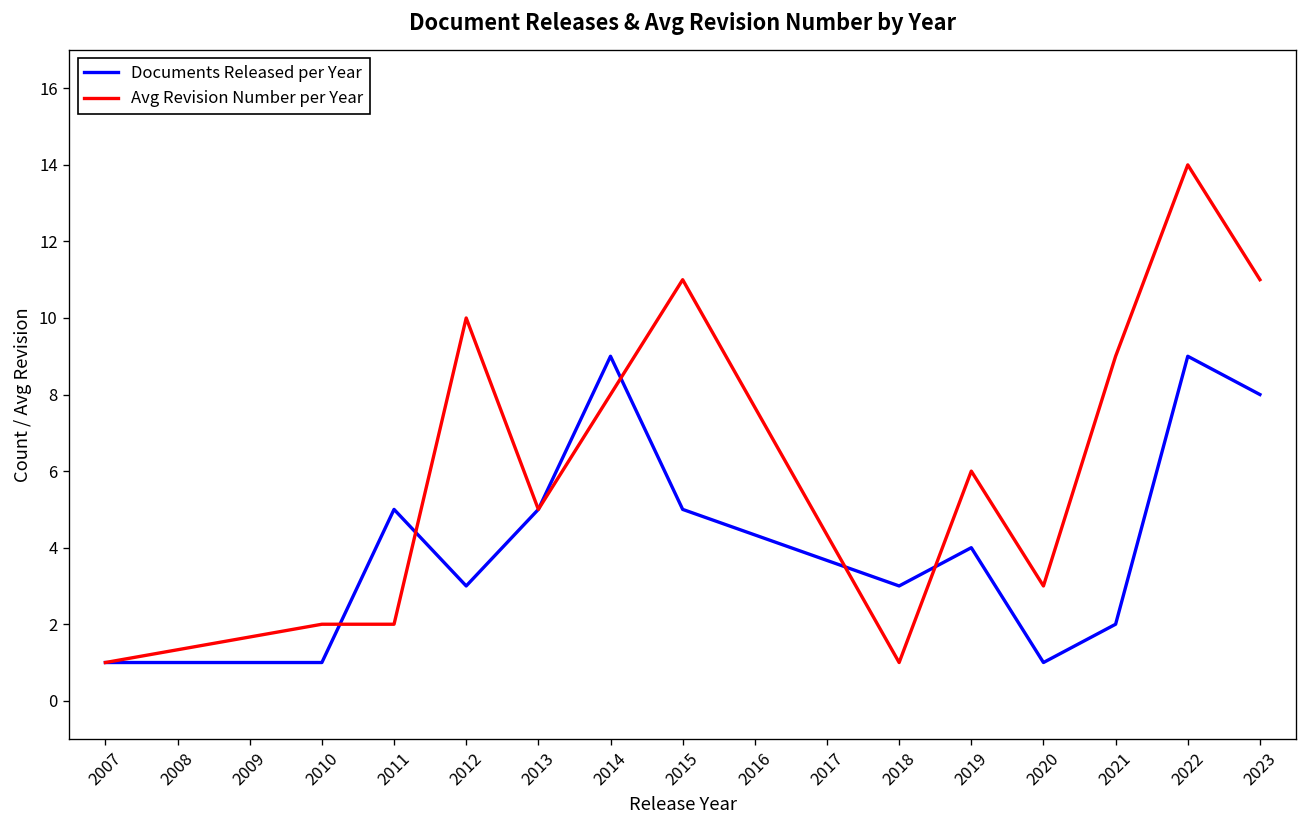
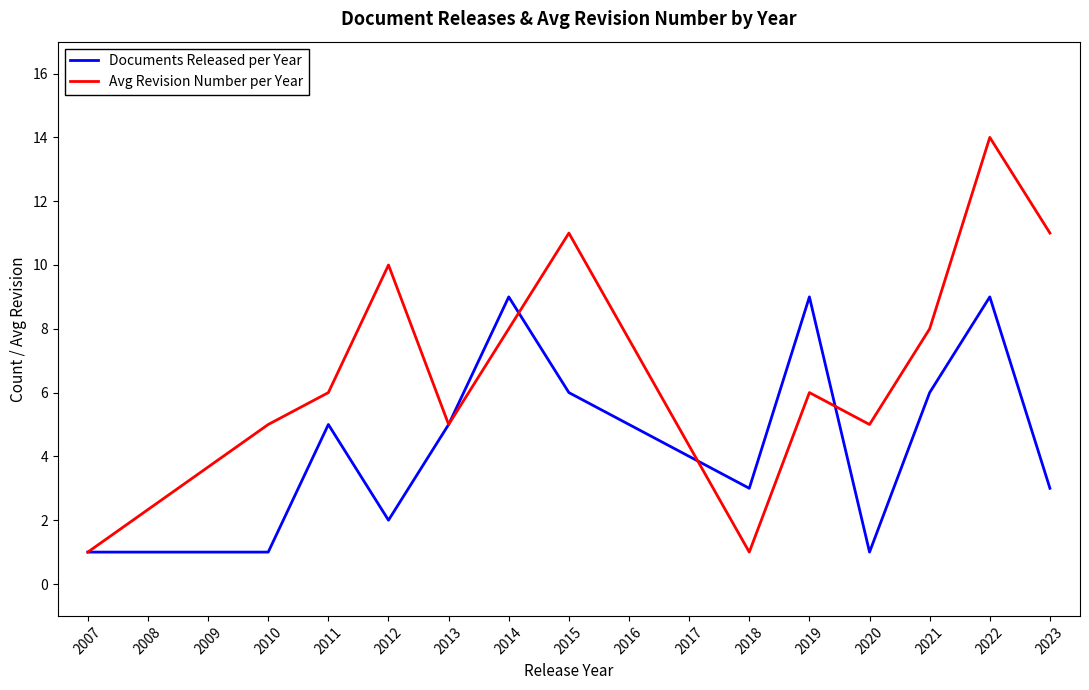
Avg Revision Number per Year, 2010: 2 -> 5
Avg Revision Number per Year, 2011: 2 -> 6
Documents Released per Year, 2012: 3 -> 2
Documents Released per Year, 2015: 5 -> 6
Documents Released per Year, 2019: 4 -> 9
Avg Revision Number per Year, 2020: 3 -> 5
Documents Released per Year, 2021: 2 -> 6
Avg Revision Number per Year, 2021: 9 -> 8
Documents Released per Year, 2023: 8 -> 3
